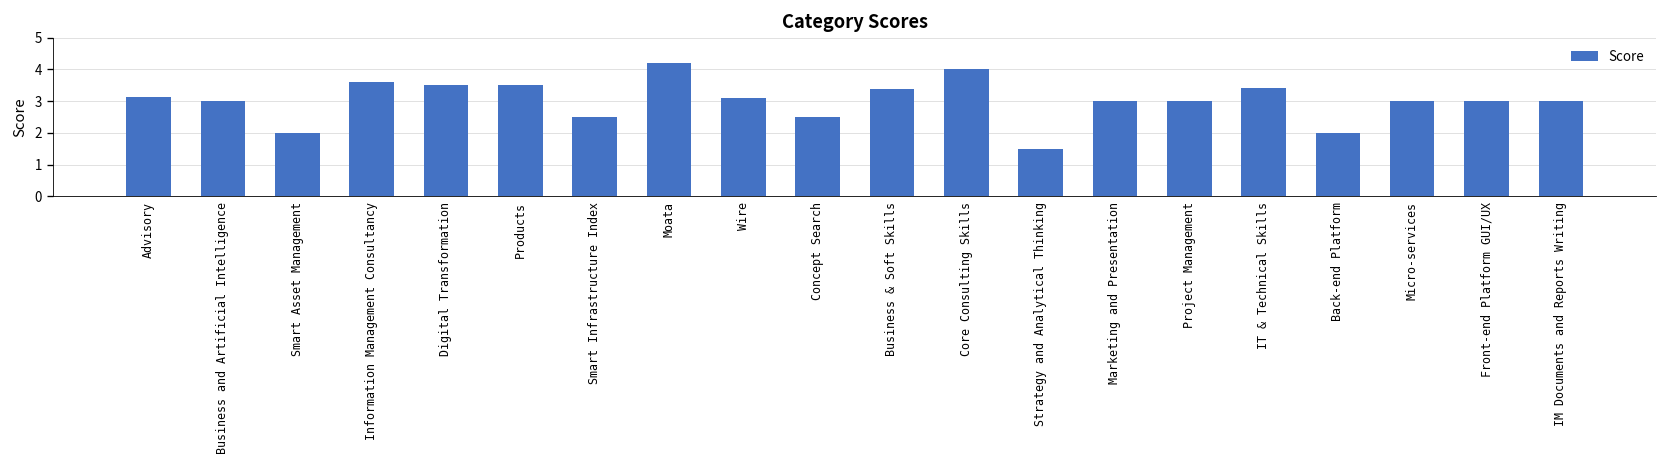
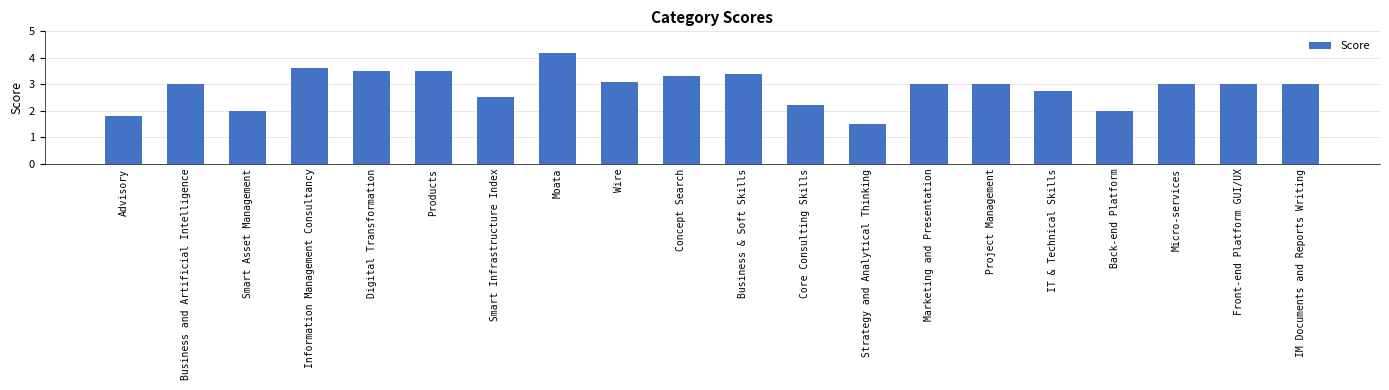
Advisory: 3.1 -> 1.8
Concept Search: 2.5 -> 3.3
Core Consulting Skills: 4.0 -> 2.2
IT & Technical Skills: 3.4 -> 2.8
